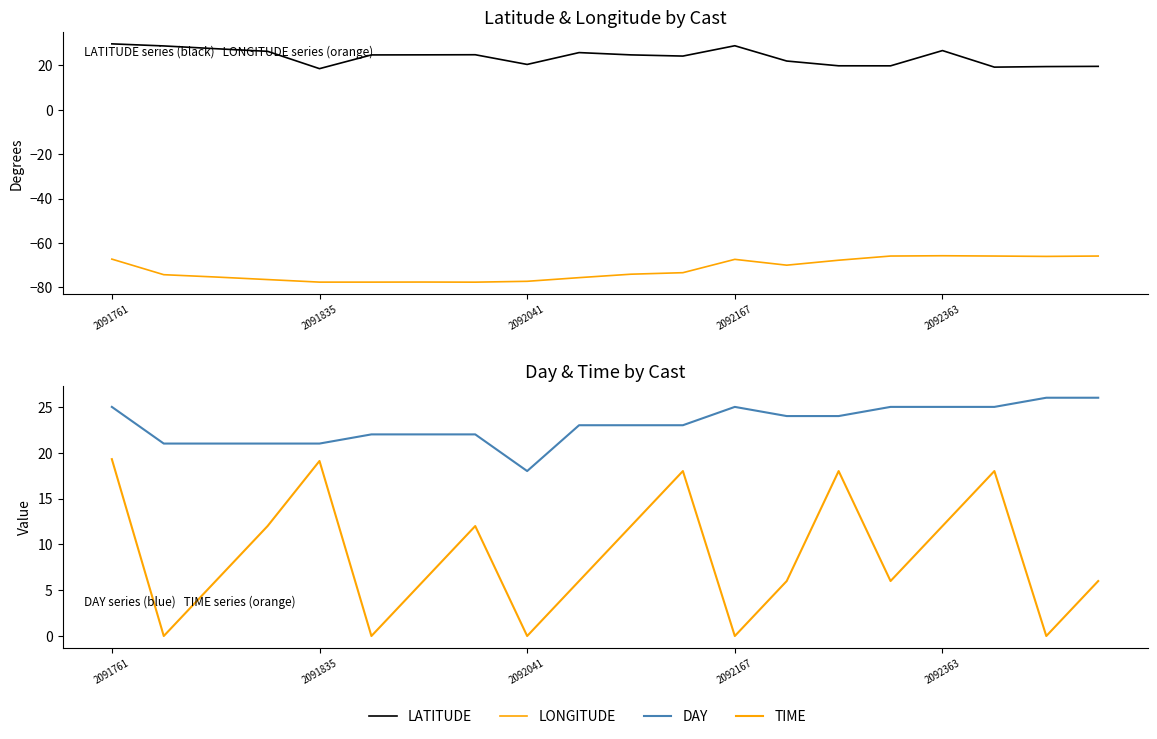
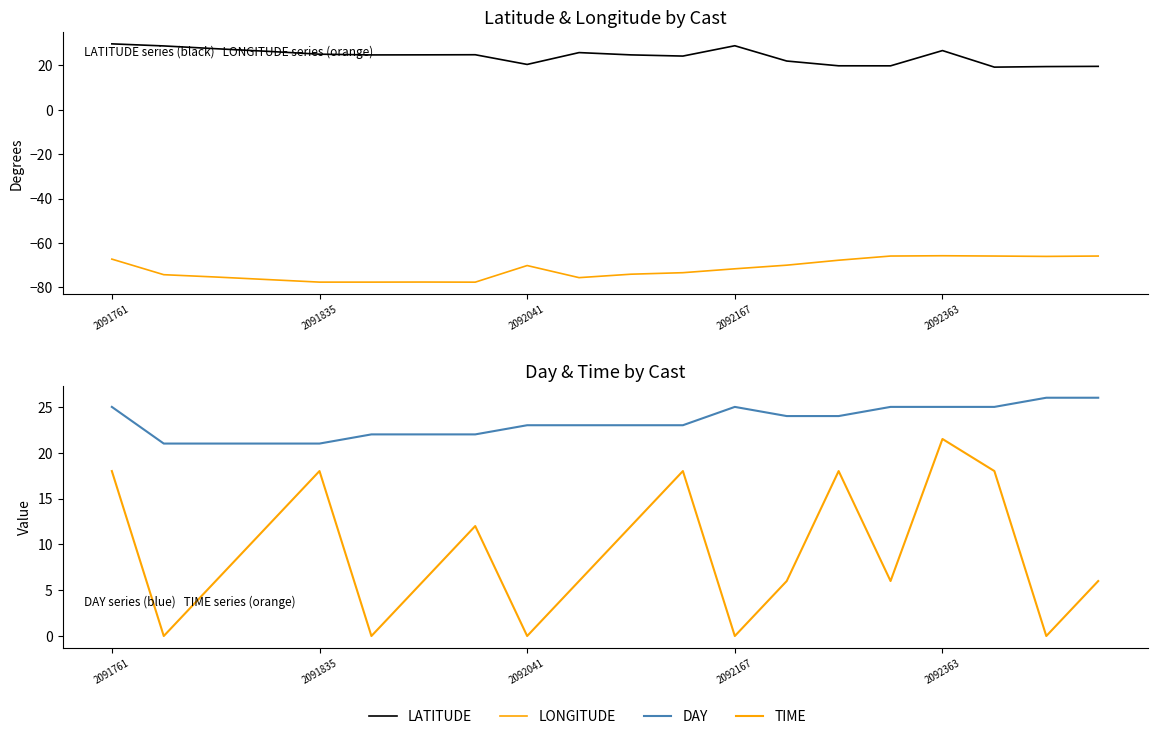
Latitude & Longitude by Cast, LATITUDE, 2091835: 18 -> 25
Latitude & Longitude by Cast, LONGITUDE, 2092041: -77 -> -70
Latitude & Longitude by Cast, LONGITUDE, 2092167: -67 -> -72
Day & Time by Cast, TIME, 2091761: 19 -> 18
Day & Time by Cast, TIME, 2091835: 19 -> 18
Day & Time by Cast, DAY, 2092041: 18 -> 23
Day & Time by Cast, TIME, 2092363: 12 -> 22
